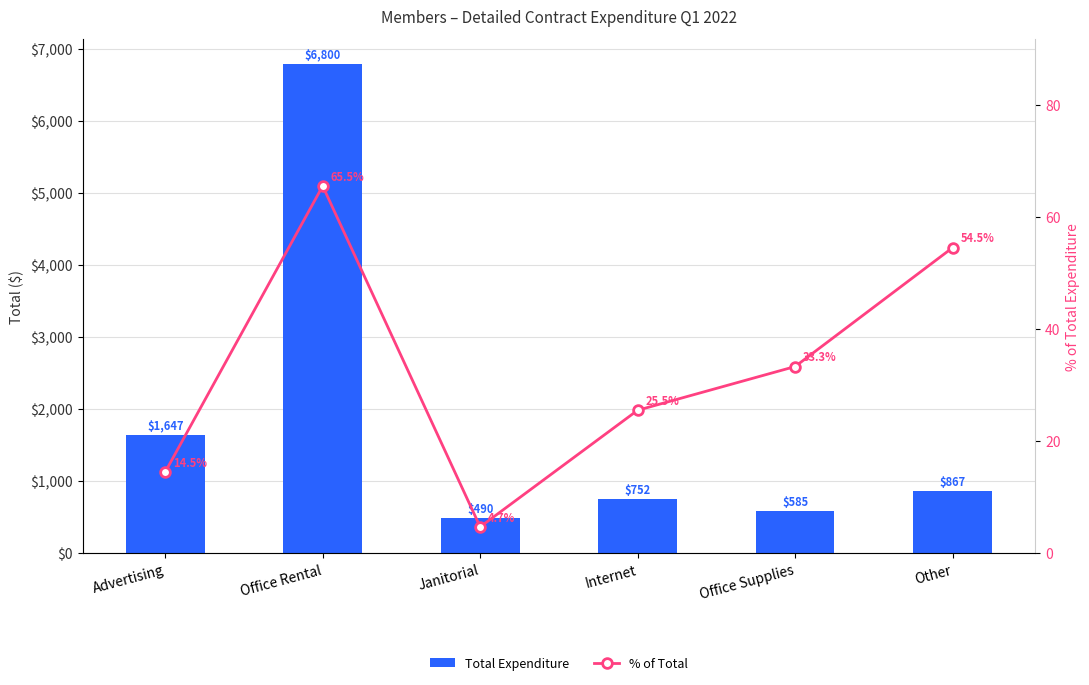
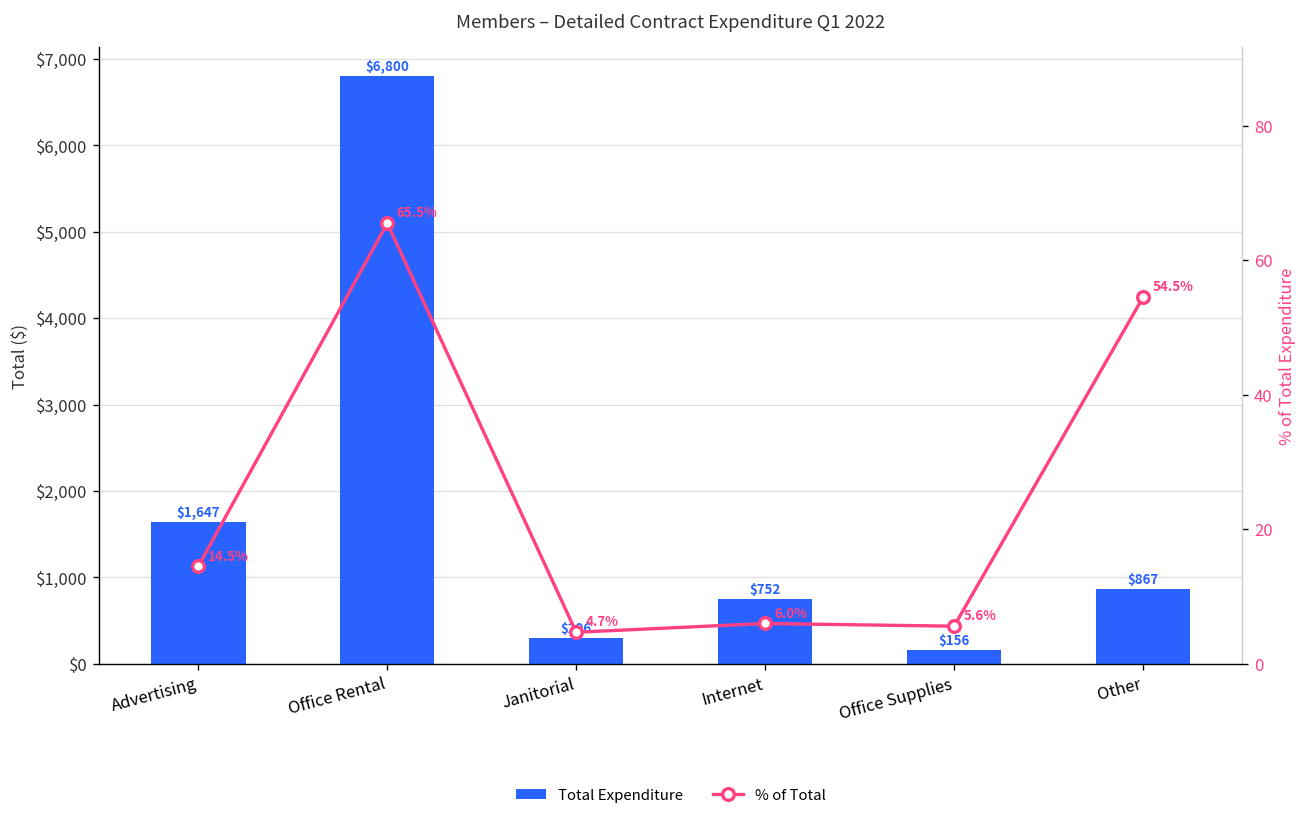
Total Expenditure, Janitorial: $490 -> $296
Total Expenditure, Office Supplies: $585 -> $156
% of Total, Internet: 25.5% -> 6.0%
% of Total, Office Supplies: 33.3% -> 5.6%
